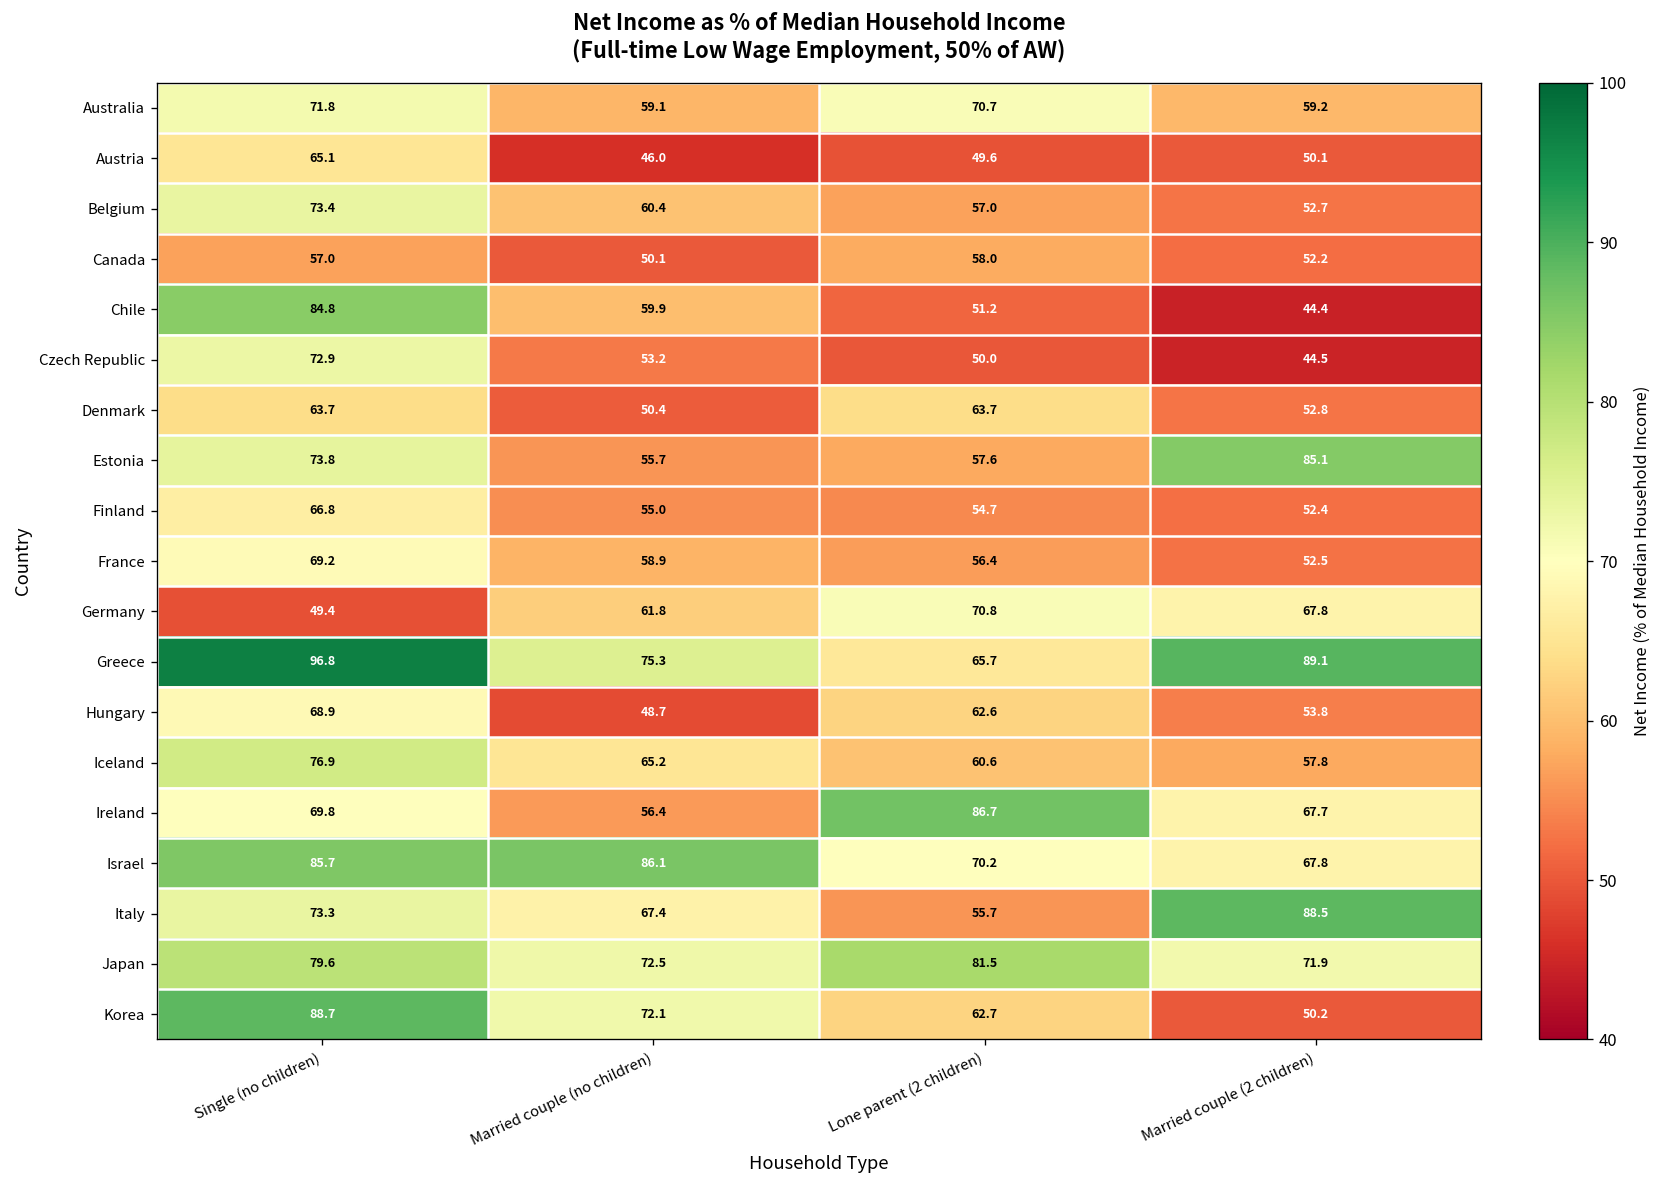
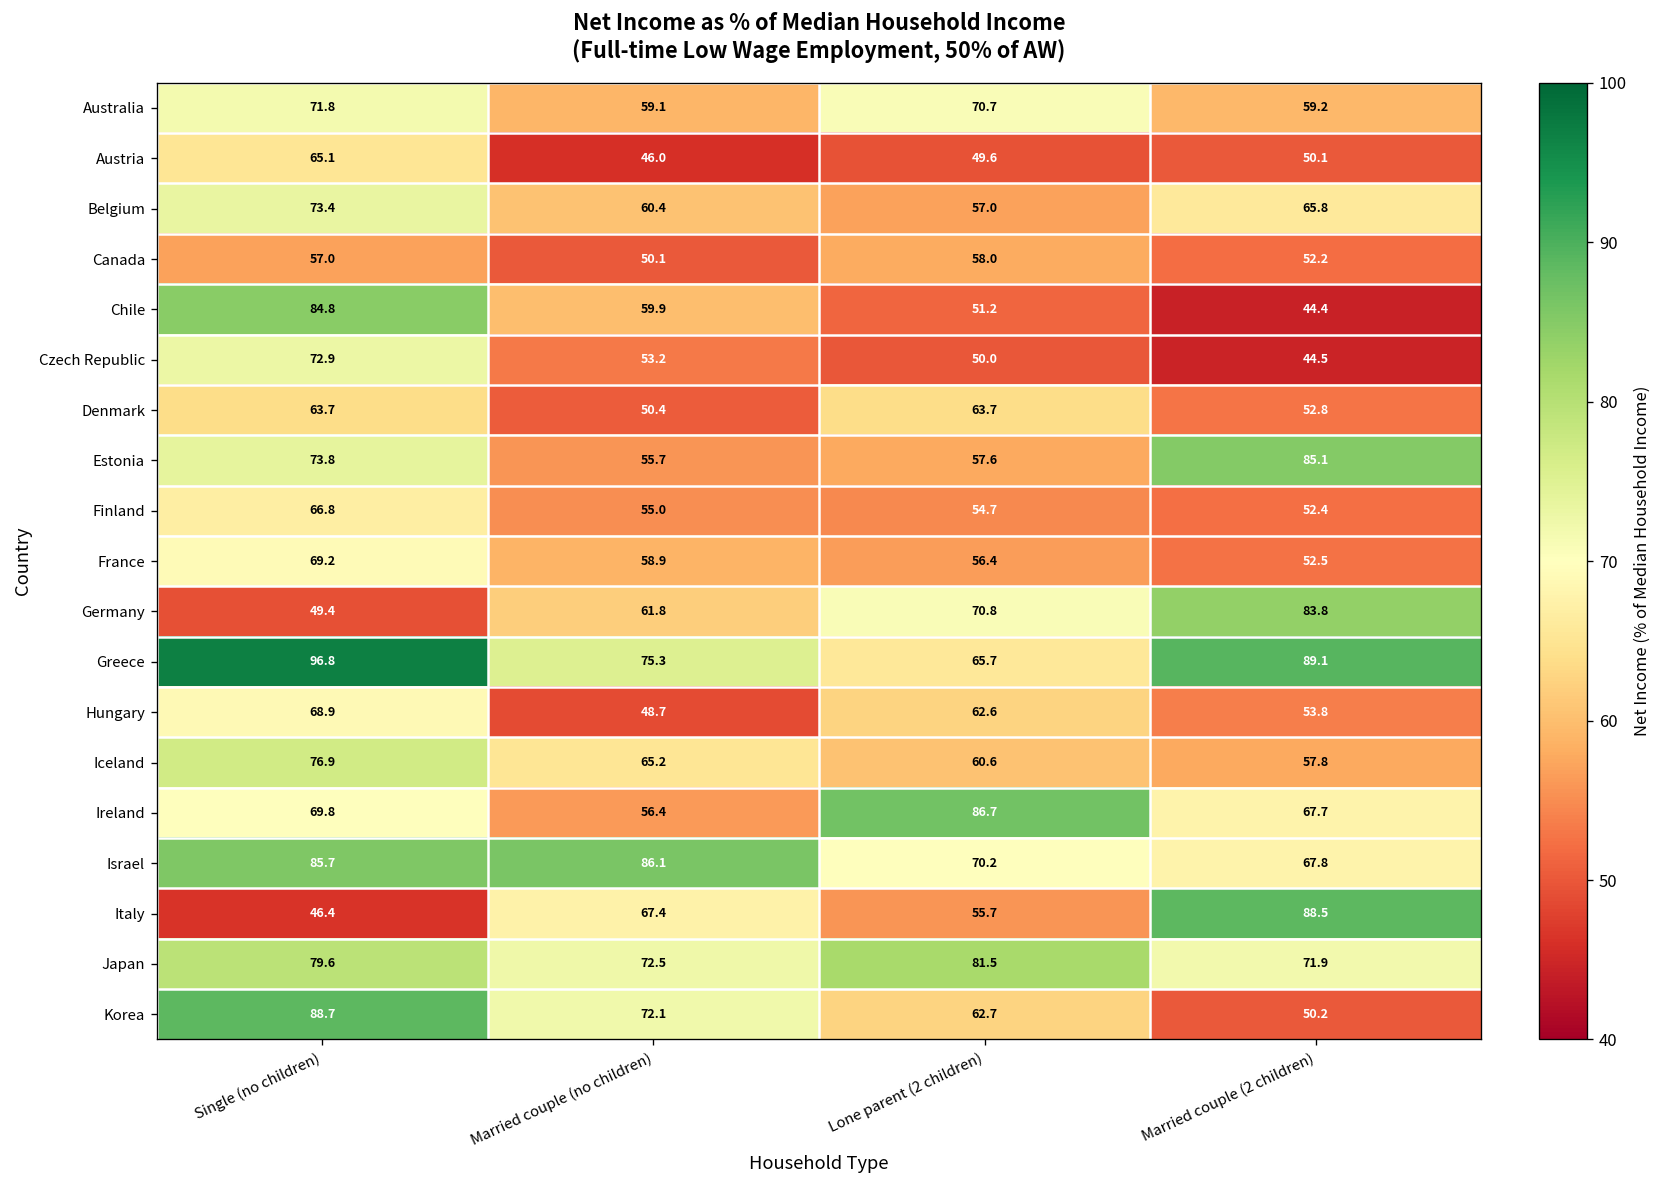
Belgium, Married couple (2 children): 52.7 -> 65.8
Germany, Married couple (2 children): 67.8 -> 83.8
Italy, Single (no children): 73.3 -> 46.4
